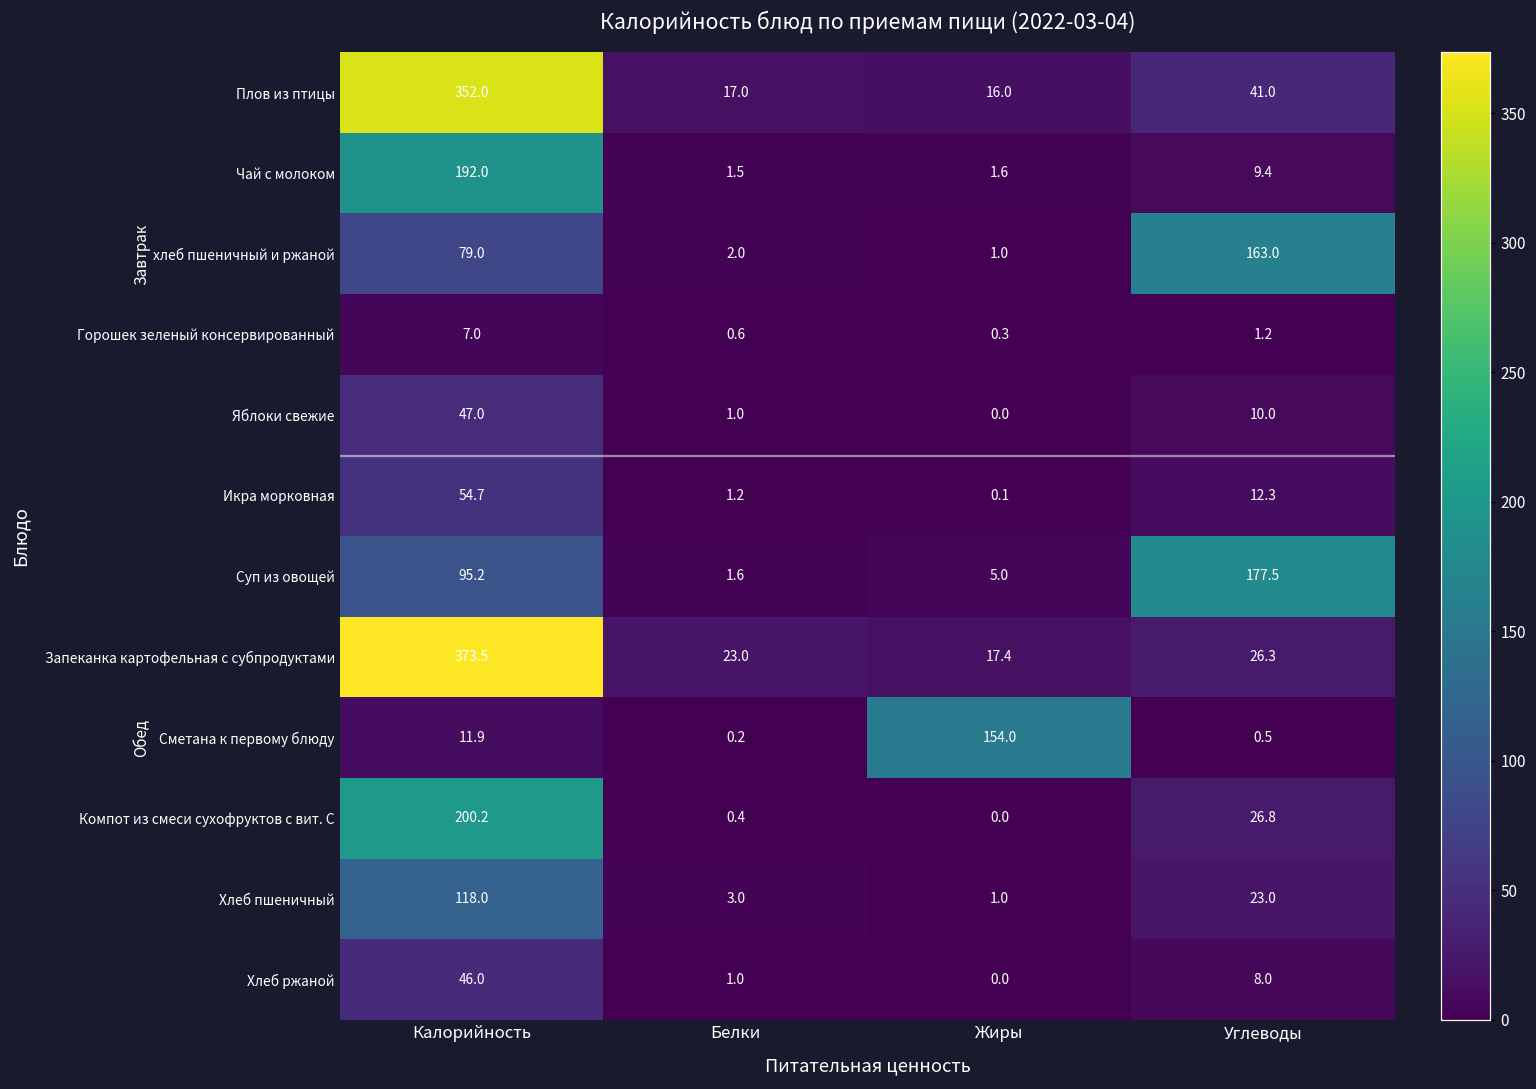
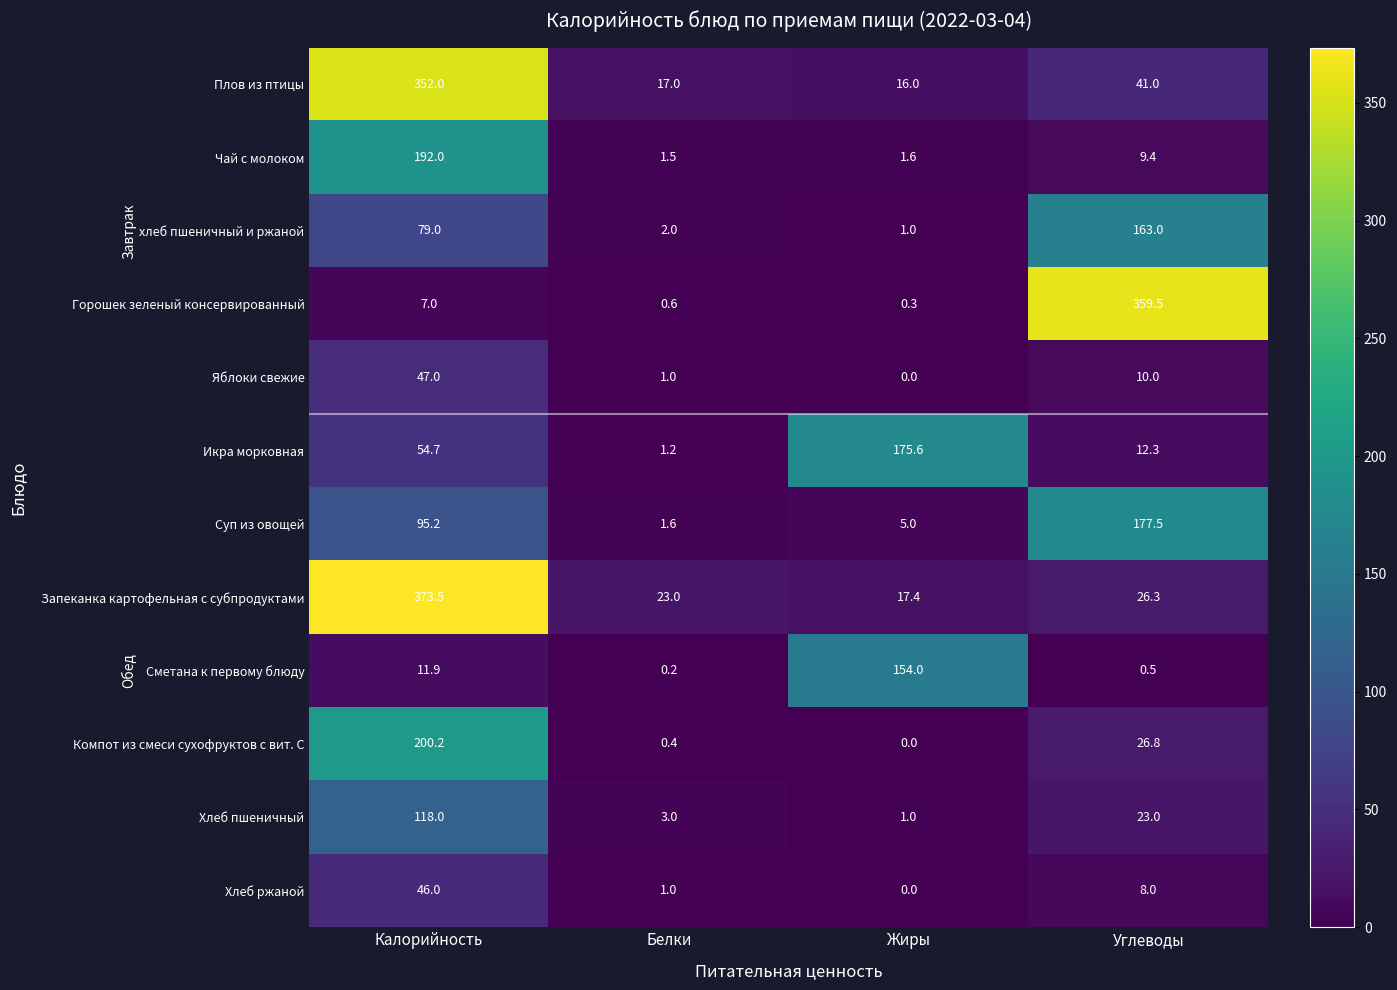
Горошек зеленый консервированный, Углеводы: 1.2 -> 359.5
Икра морковная, Жиры: 0.1 -> 175.6
